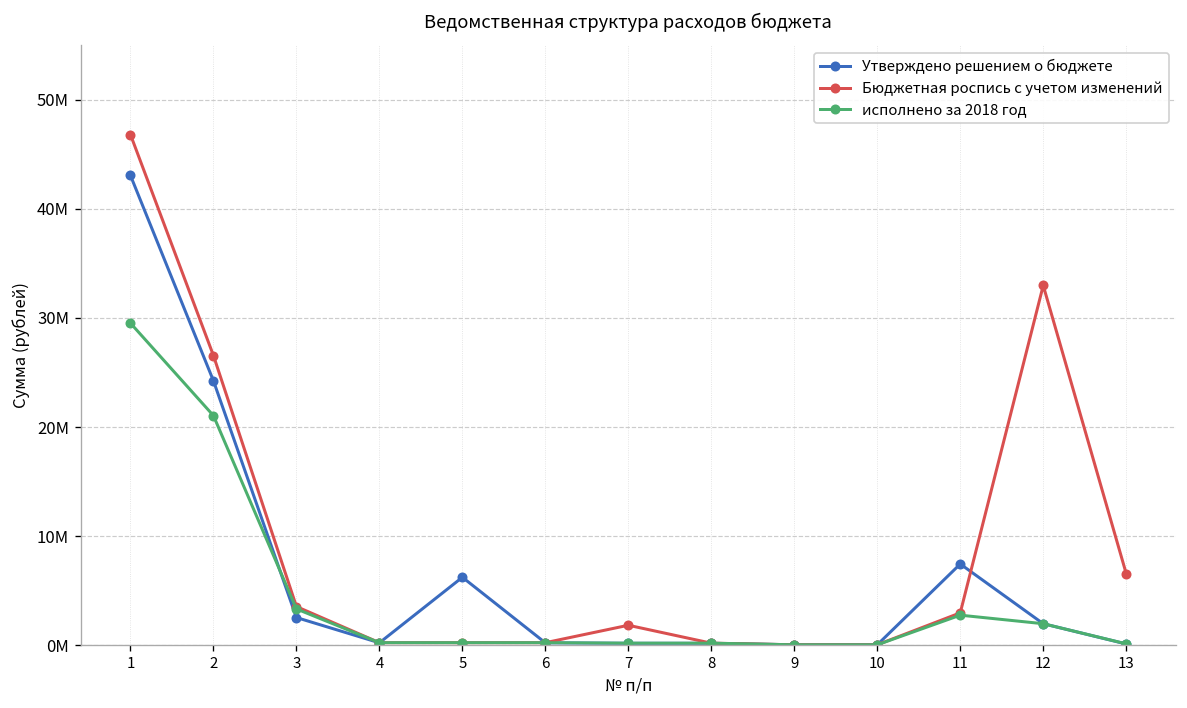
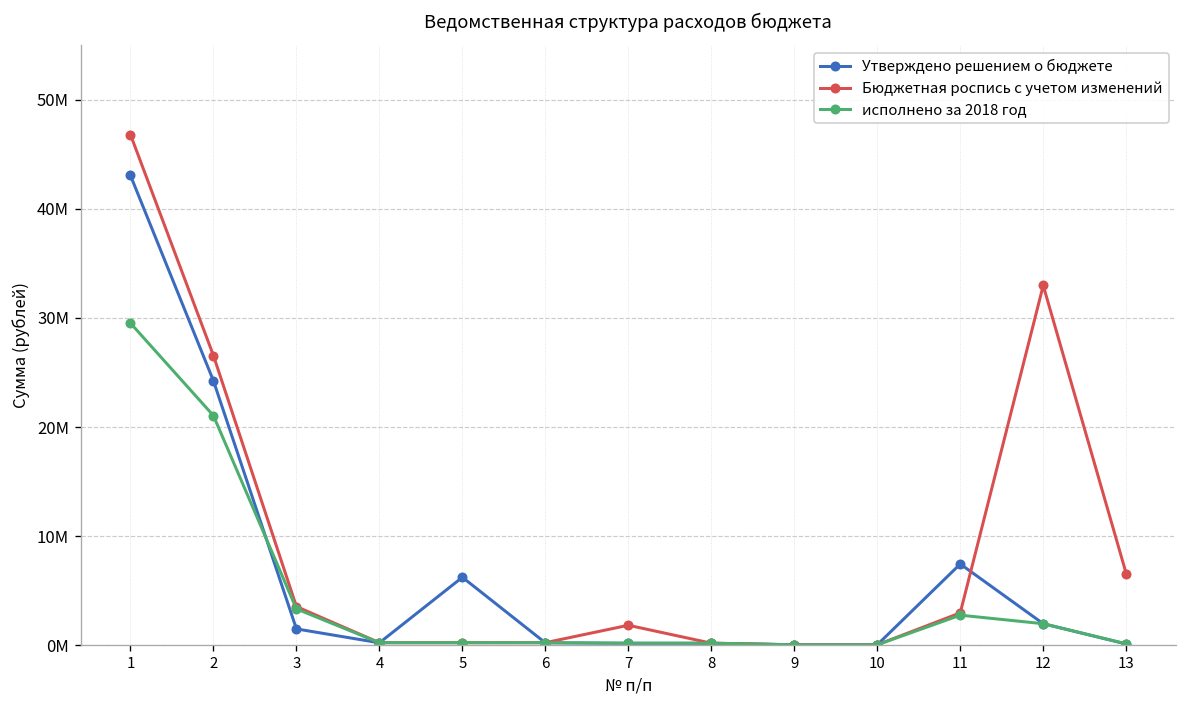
Утверждено решением о бюджете, 3: 3000000 -> 1000000
